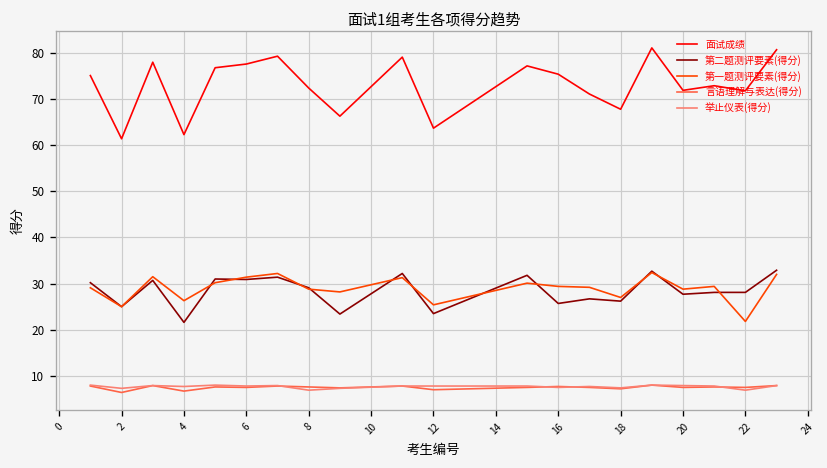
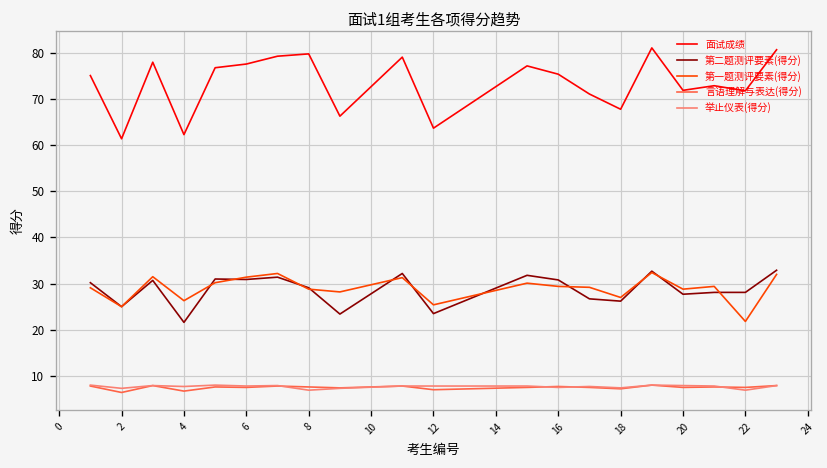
面试成绩, 8: 72 -> 80
第二题测评要素(得分), 16: 26 -> 31
